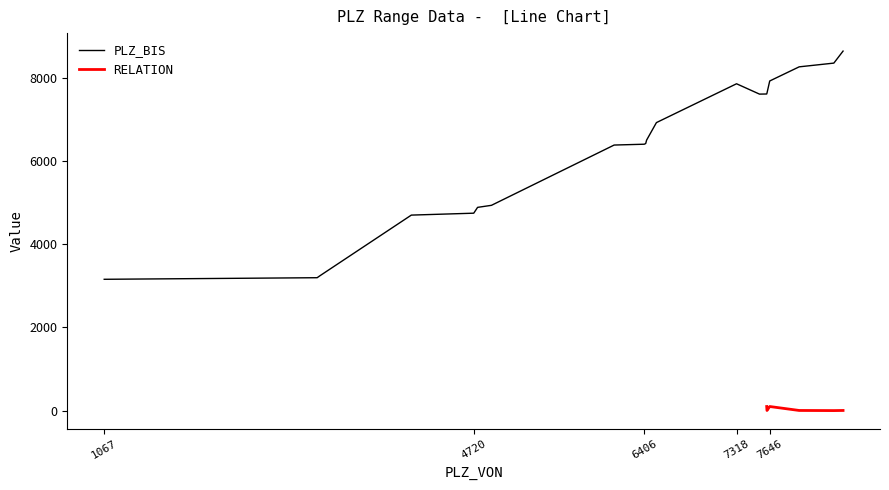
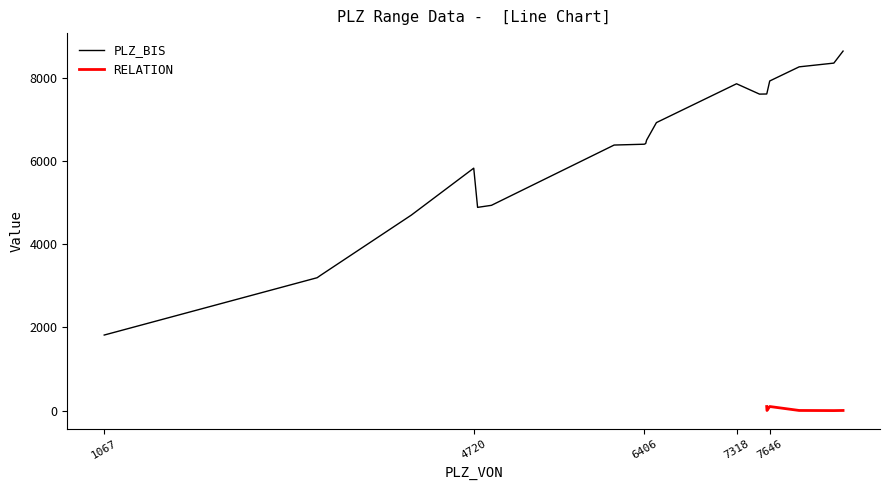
PLZ_BIS, 1067: 3200 -> 1800
PLZ_BIS, 4720: 4700 -> 5800
